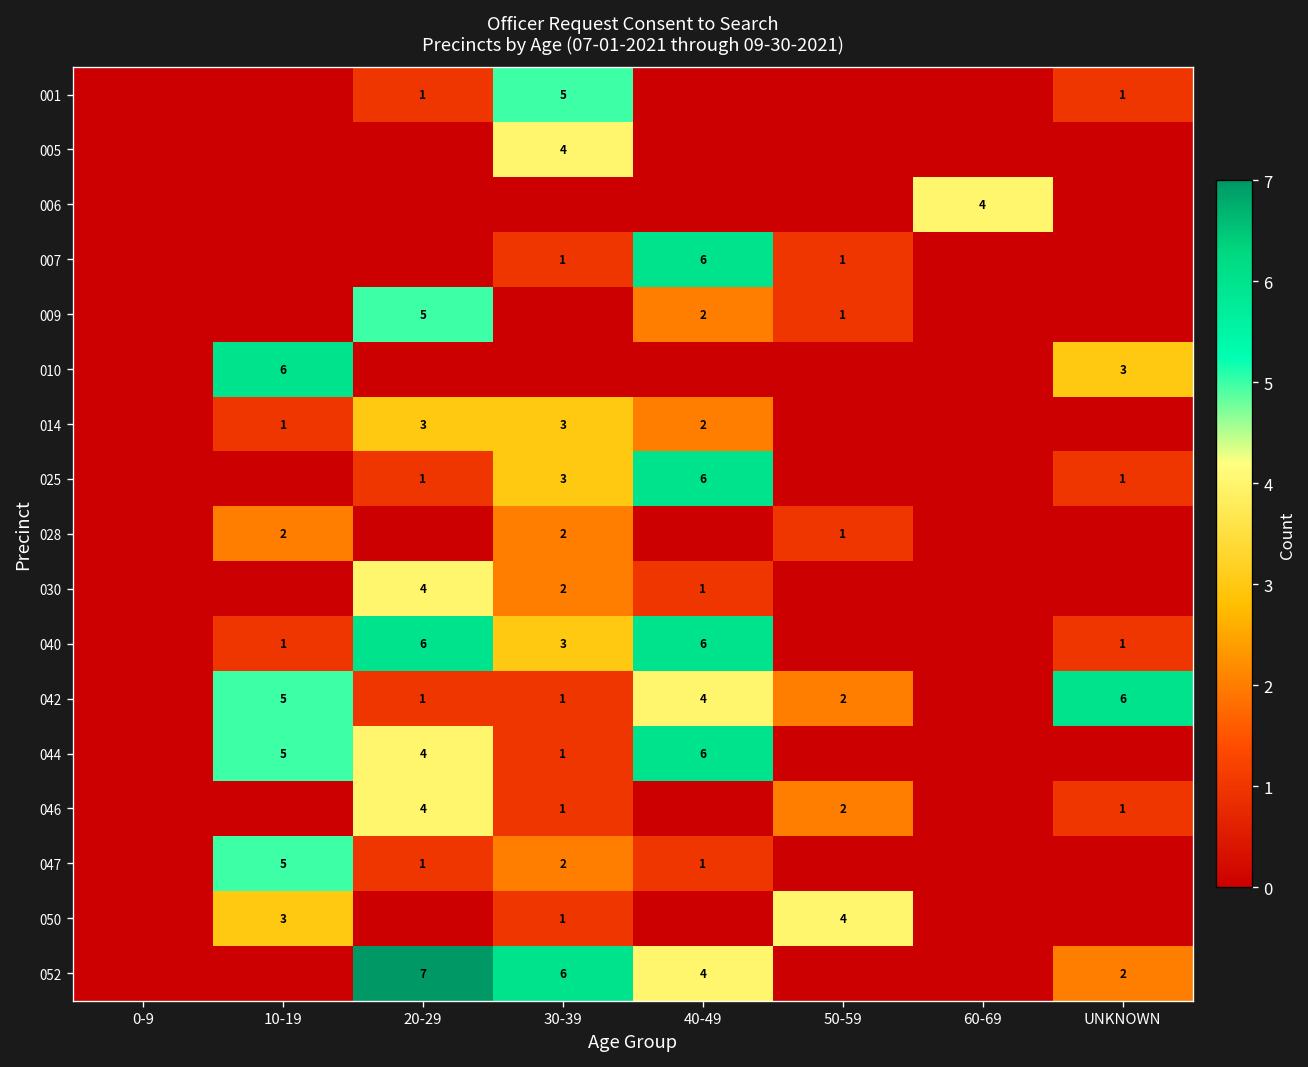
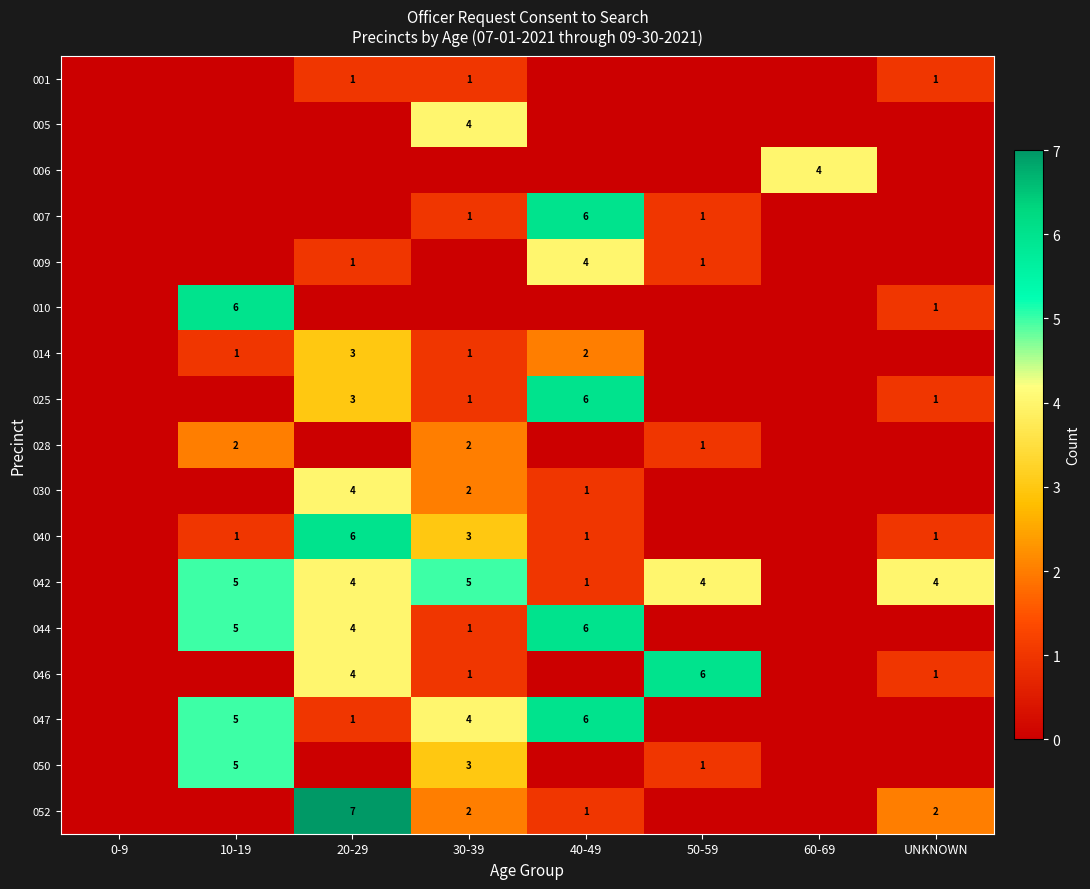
001, 30-39: 5 -> 1
009, 20-29: 5 -> 1
009, 40-49: 2 -> 4
010, UNKNOWN: 3 -> 1
014, 30-39: 3 -> 1
025, 20-29: 1 -> 3
025, 30-39: 3 -> 1
040, 40-49: 6 -> 1
042, 20-29: 1 -> 4
042, 30-39: 1 -> 5
042, 40-49: 4 -> 1
042, 50-59: 2 -> 4
042, UNKNOWN: 6 -> 4
046, 50-59: 2 -> 6
047, 30-39: 2 -> 4
047, 40-49: 1 -> 6
050, 10-19: 3 -> 5
050, 30-39: 1 -> 3
050, 50-59: 4 -> 1
052, 30-39: 6 -> 2
052, 40-49: 4 -> 1
